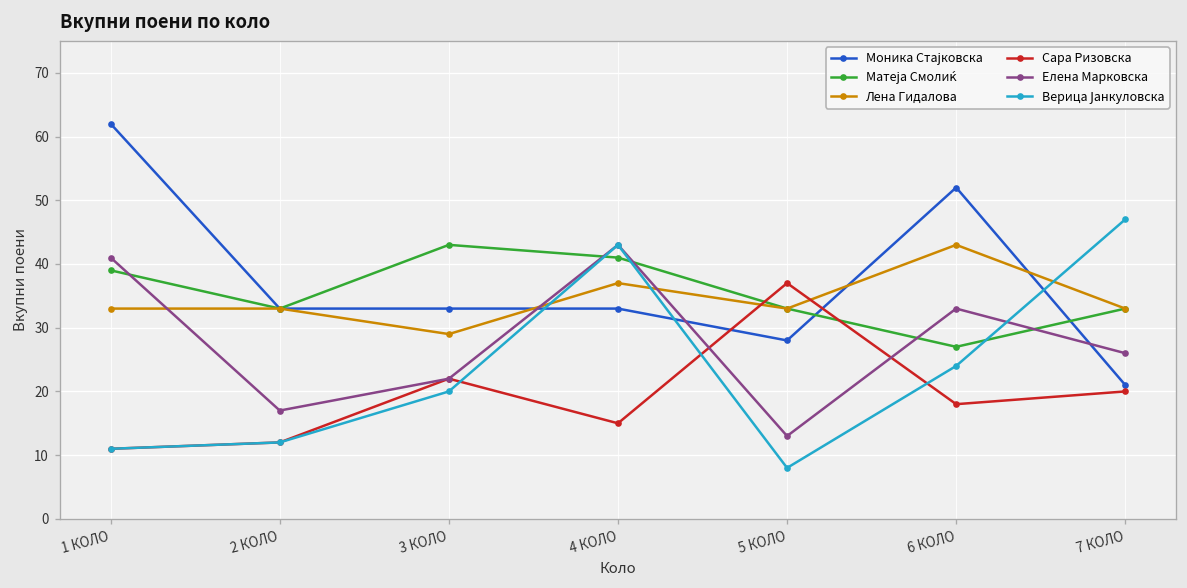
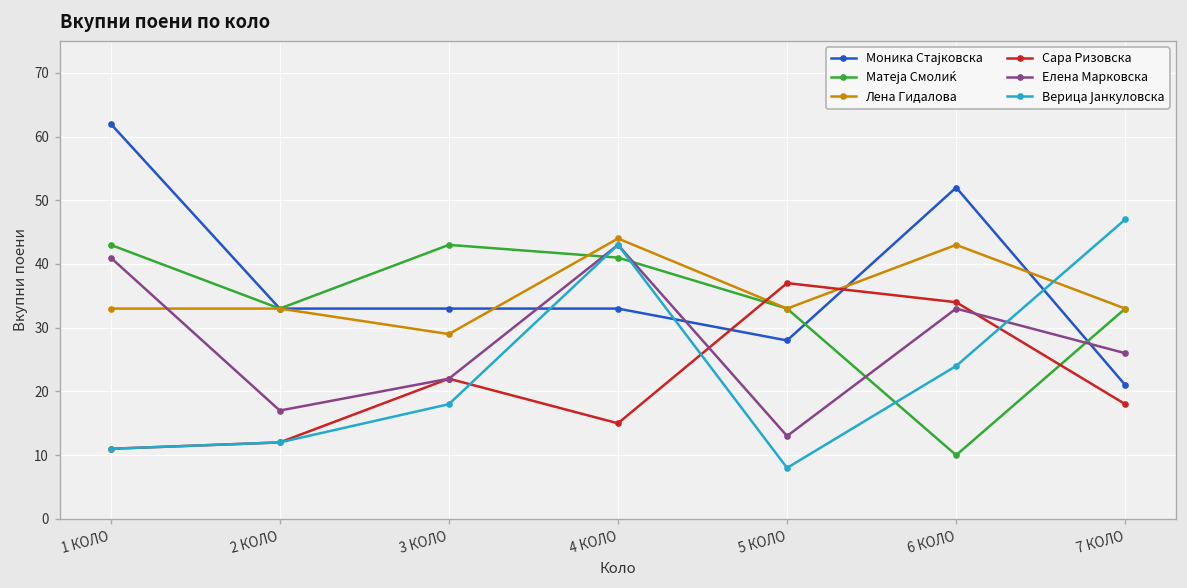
Матеја Смолиќ, 1 КОЛО: 39 -> 43
Верица Јанкуловска, 3 КОЛО: 20 -> 18
Лена Гидалова, 4 КОЛО: 37 -> 44
Матеја Смолиќ, 6 КОЛО: 27 -> 10
Сара Ризовска, 6 КОЛО: 18 -> 34
Сара Ризовска, 7 КОЛО: 20 -> 18
